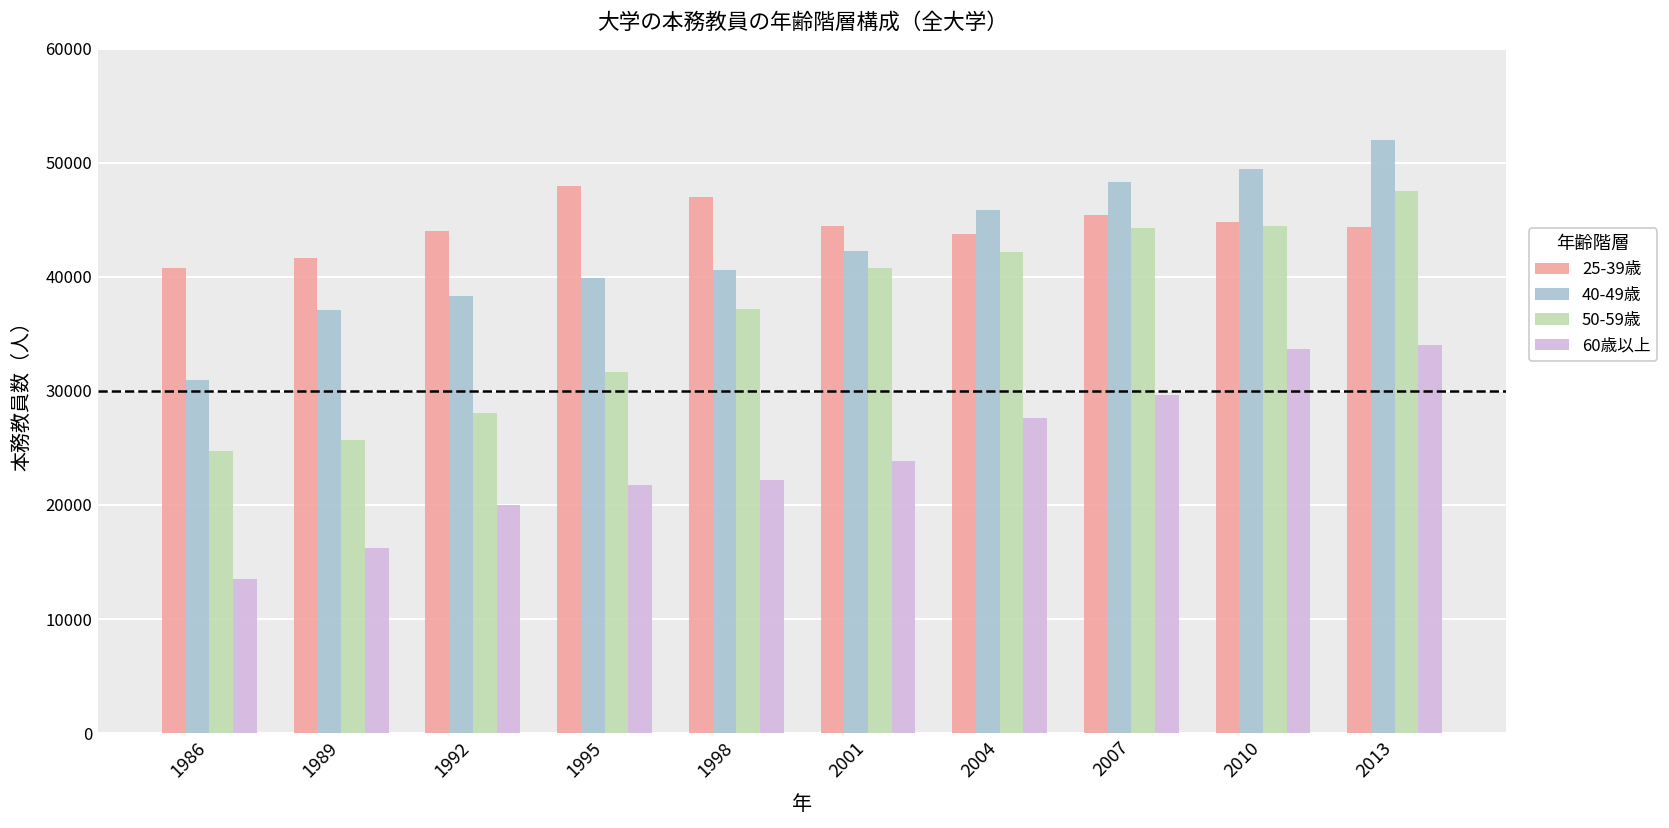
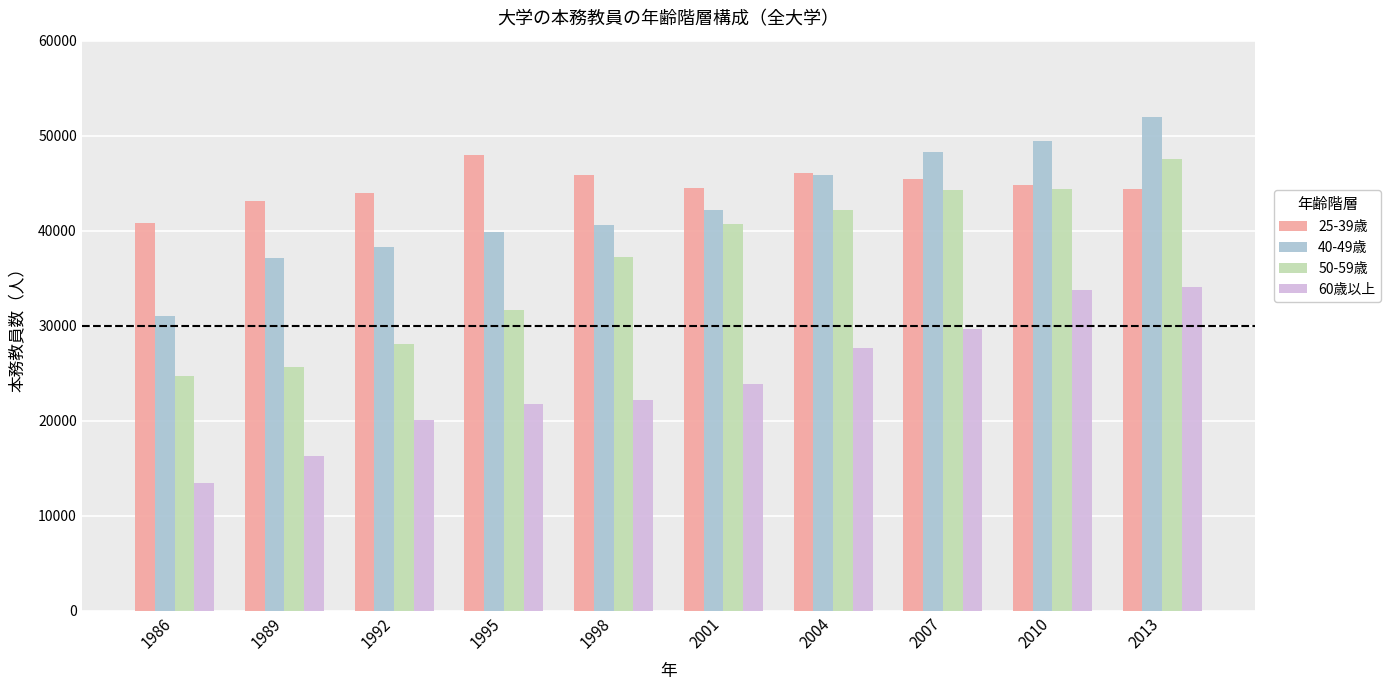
25-39歳, 1989: 42000 -> 43000
25-39歳, 1998: 47000 -> 46000
25-39歳, 2004: 44000 -> 46000
